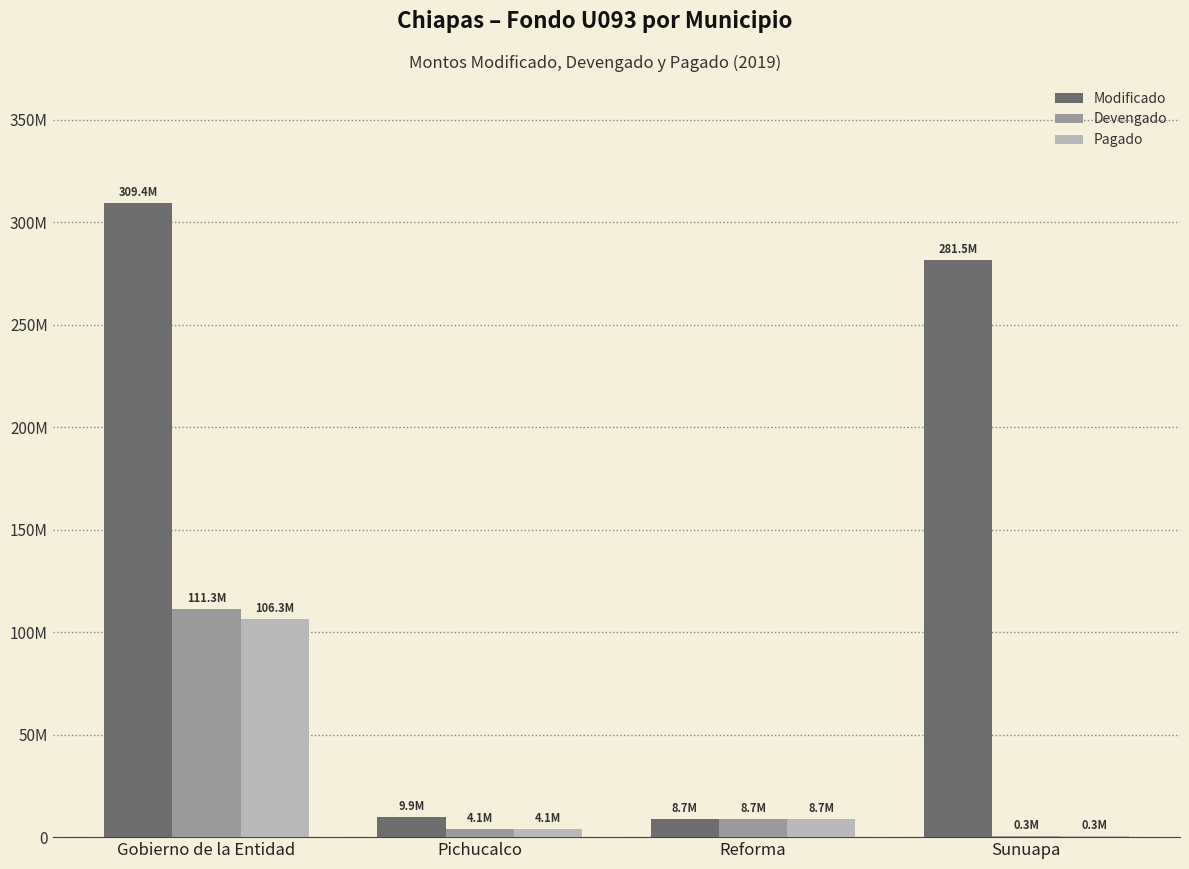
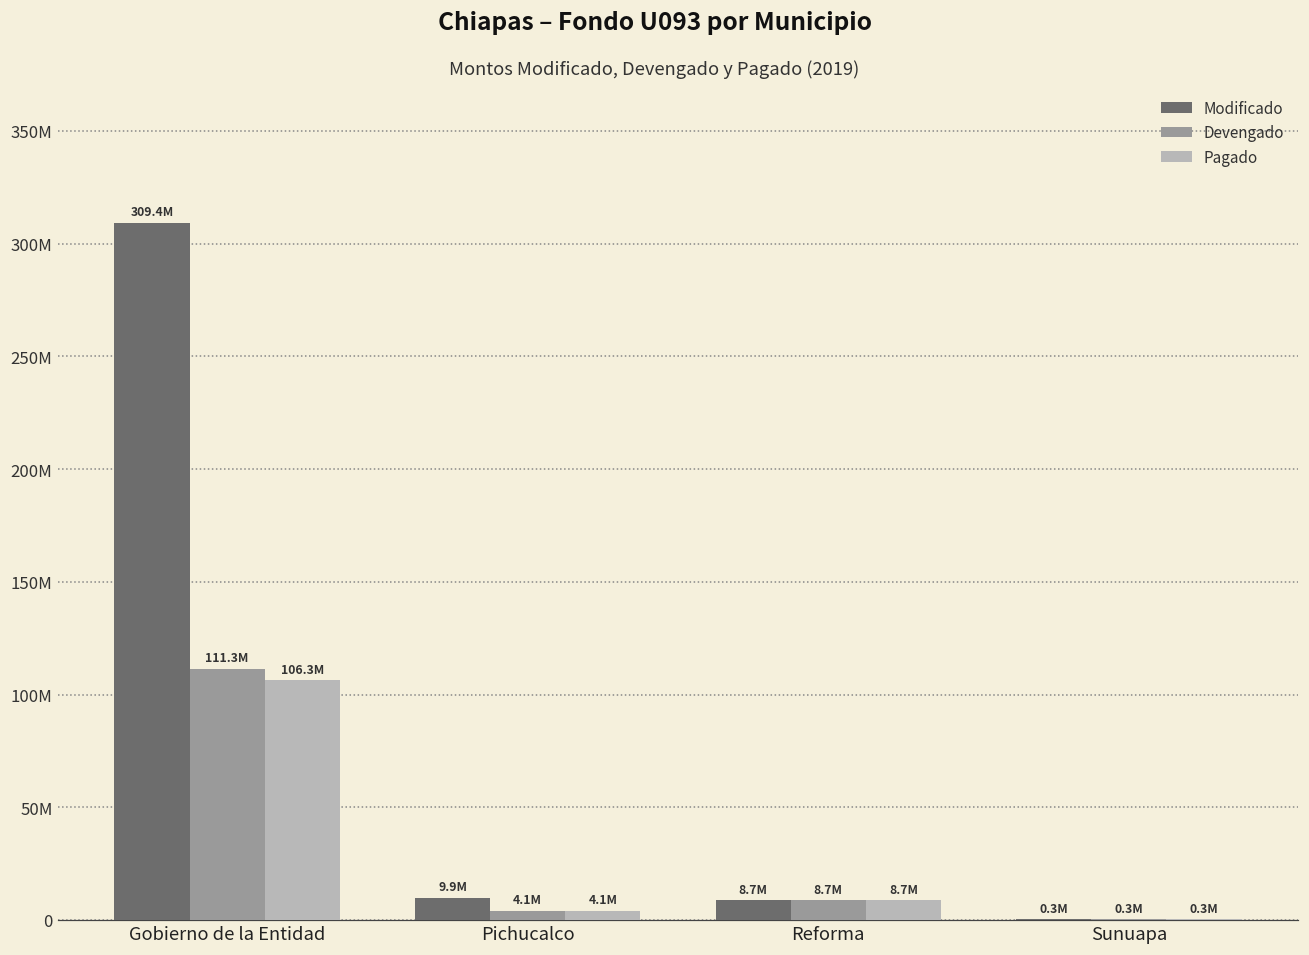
Modificado, Sunuapa: 281.5M -> 0.3M
